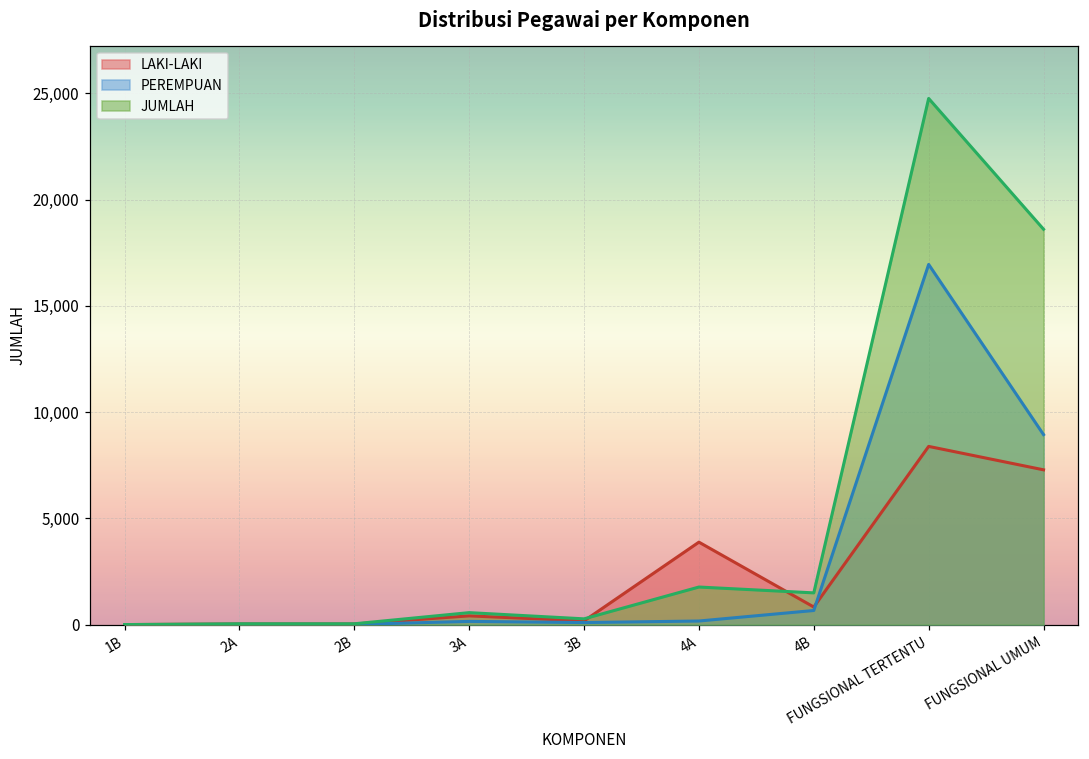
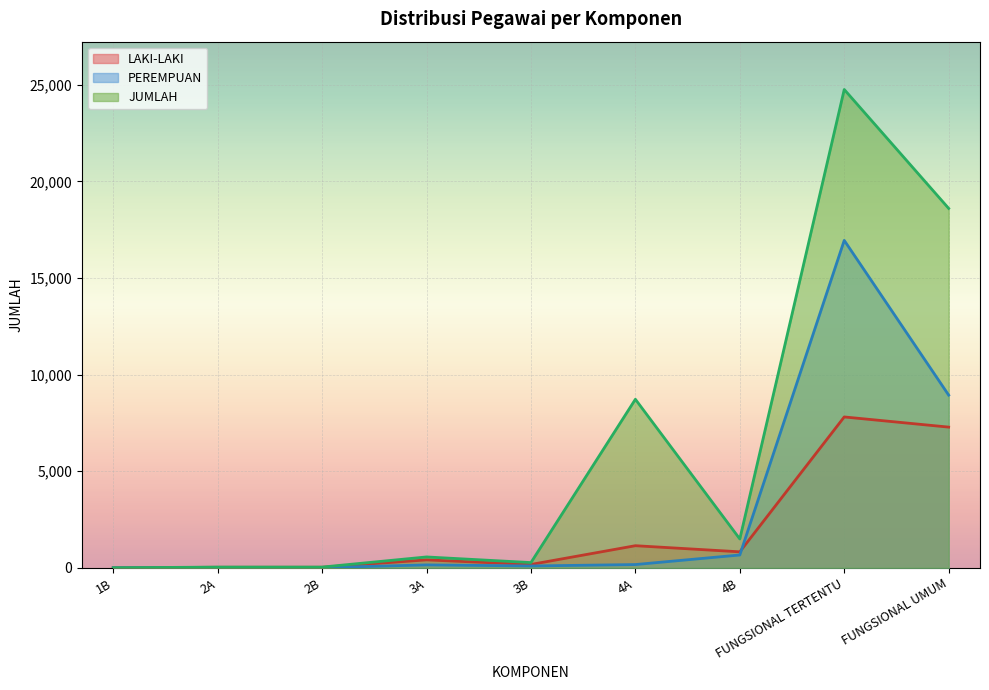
LAKI-LAKI, 4A: 3,900 -> 1,100
JUMLAH, 4A: 1,800 -> 8,700
LAKI-LAKI, FUNGSIONAL TERTENTU: 8,400 -> 7,800
